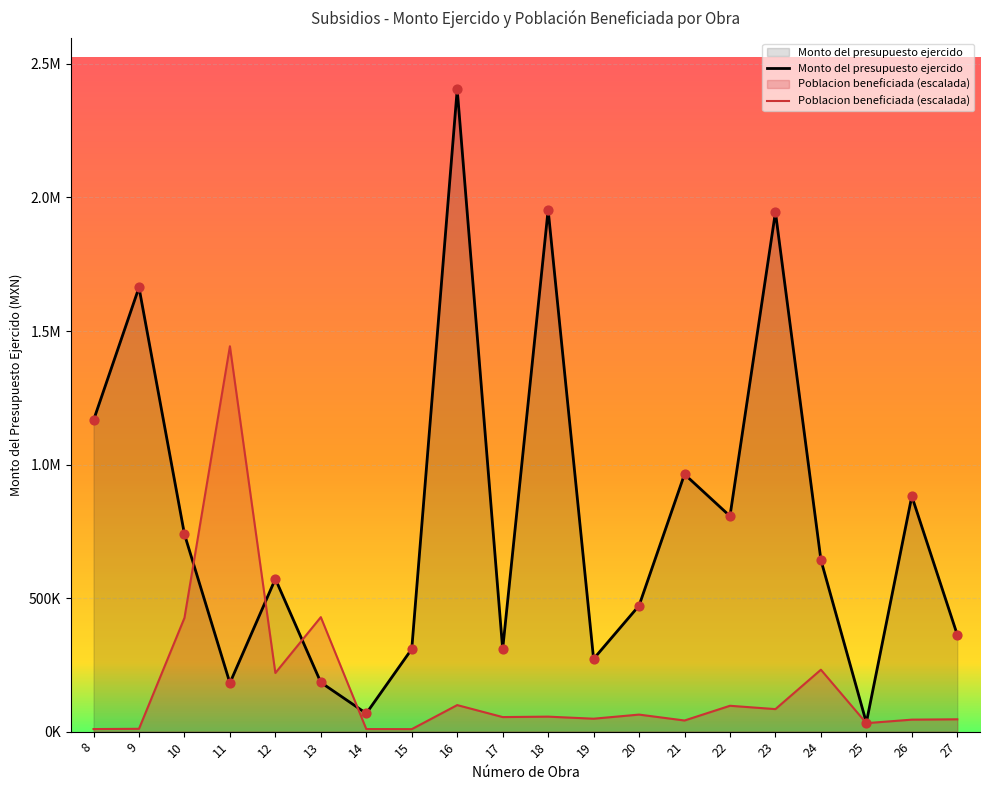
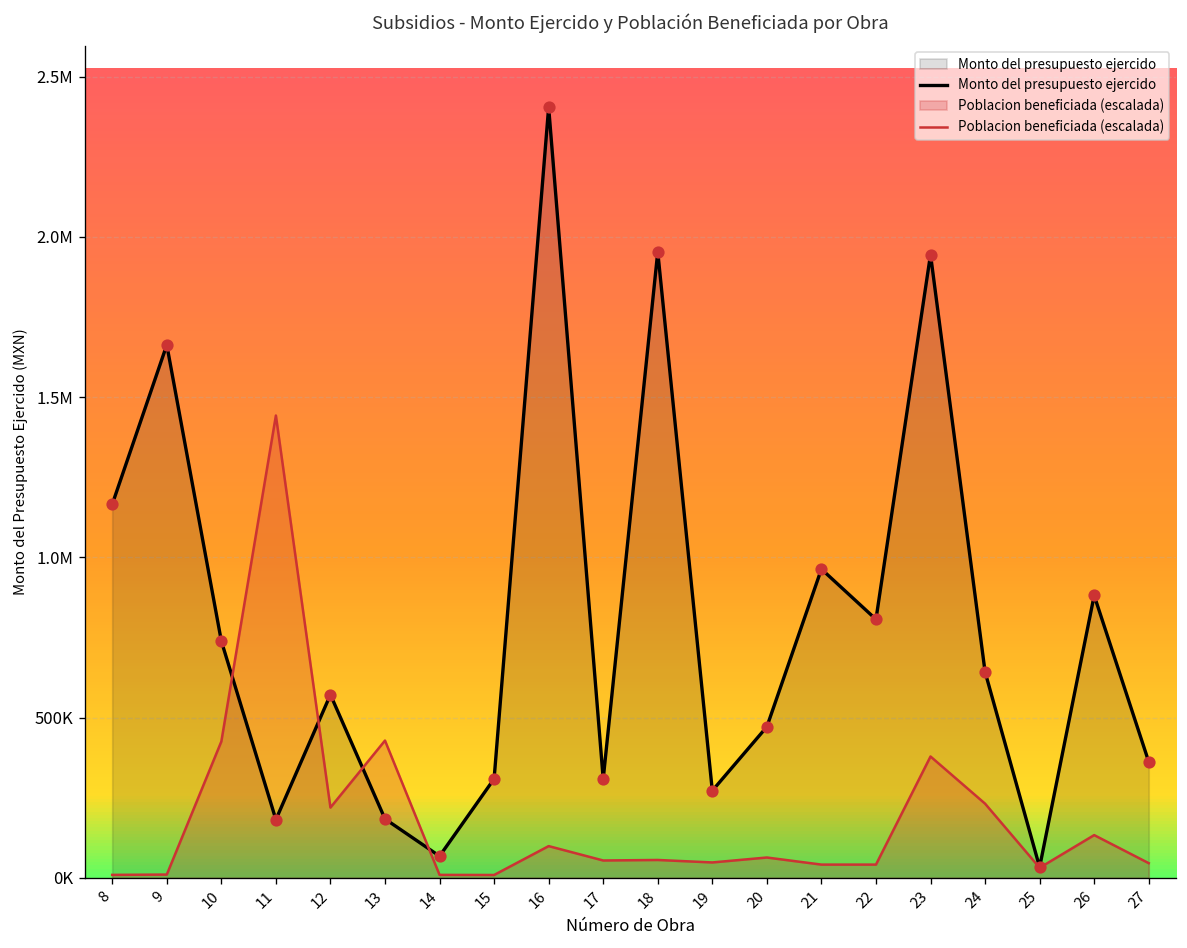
Poblacion beneficiada (escalada), 22: 100000 -> 40000
Poblacion beneficiada (escalada), 23: 80000 -> 380000
Poblacion beneficiada (escalada), 26: 40000 -> 130000
